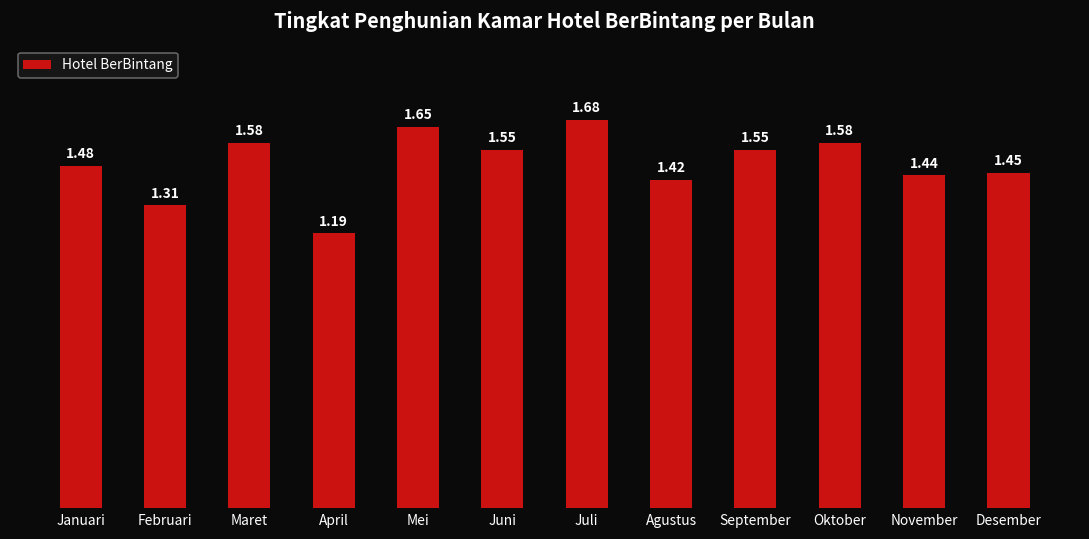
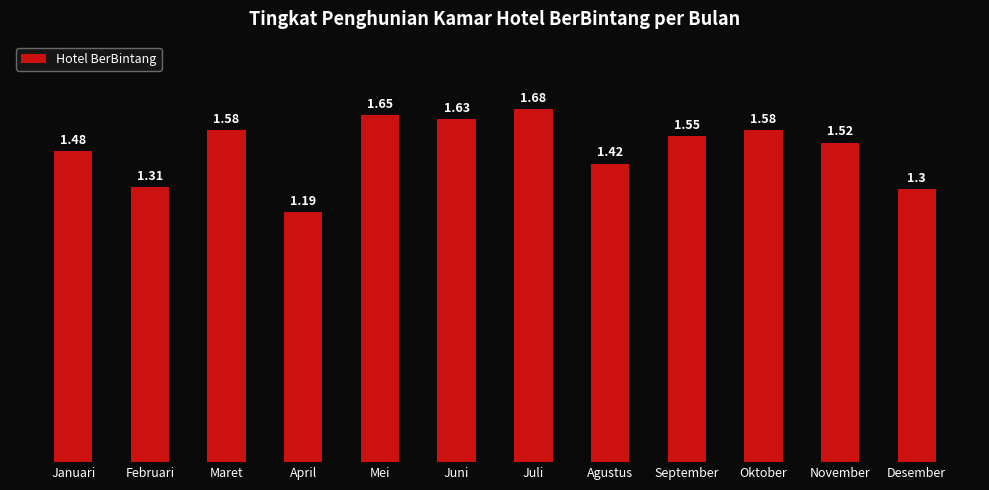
Juni: 1.55 -> 1.63
November: 1.44 -> 1.52
Desember: 1.45 -> 1.3
